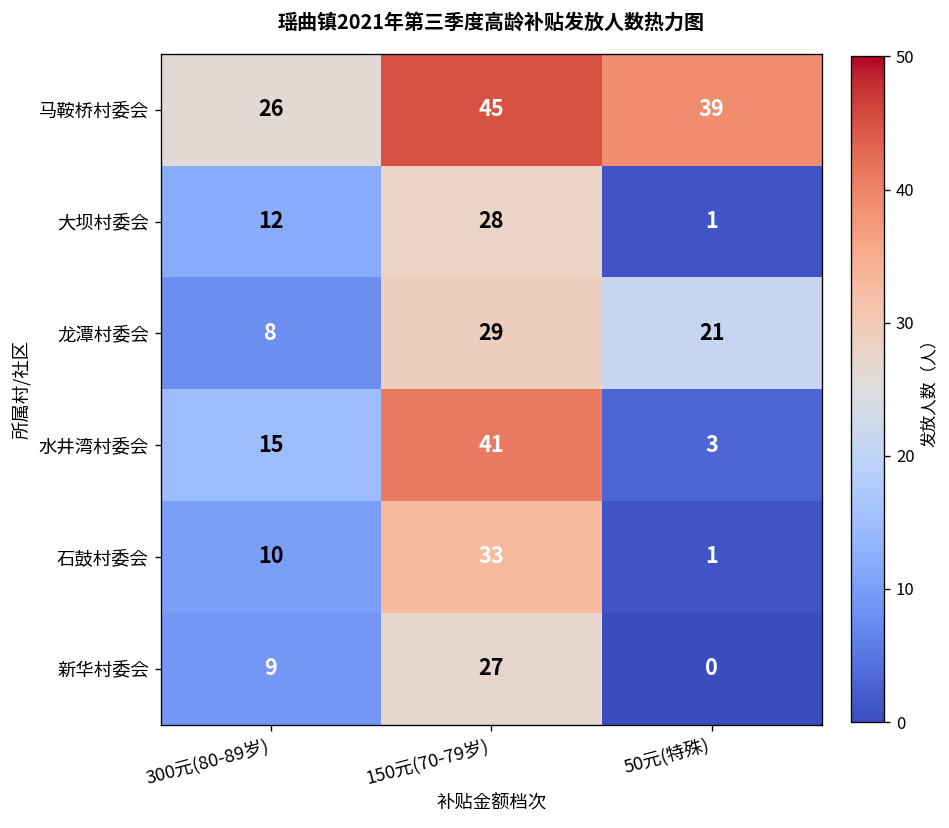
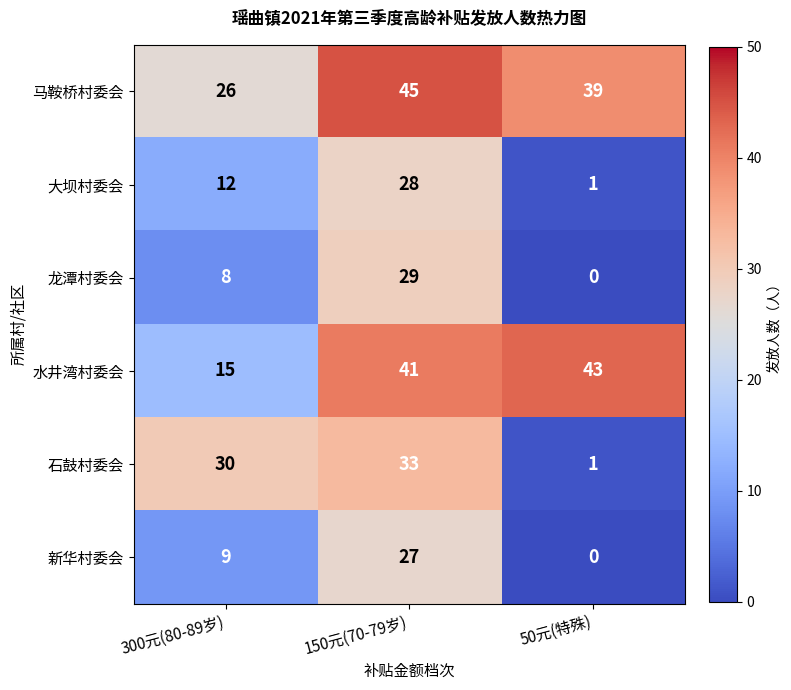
龙潭村委会, 50元(特殊): 21 -> 0
水井湾村委会, 50元(特殊): 3 -> 43
石鼓村委会, 300元(80-89岁): 10 -> 30
